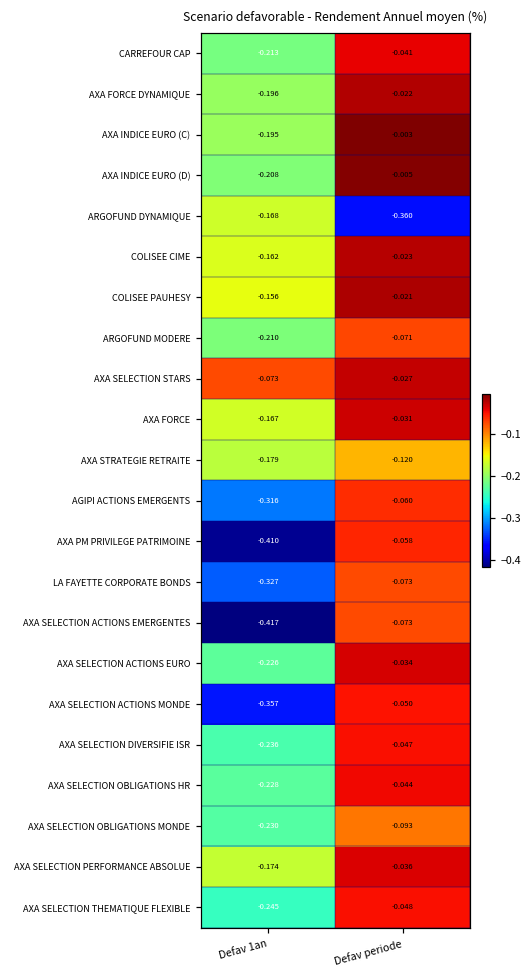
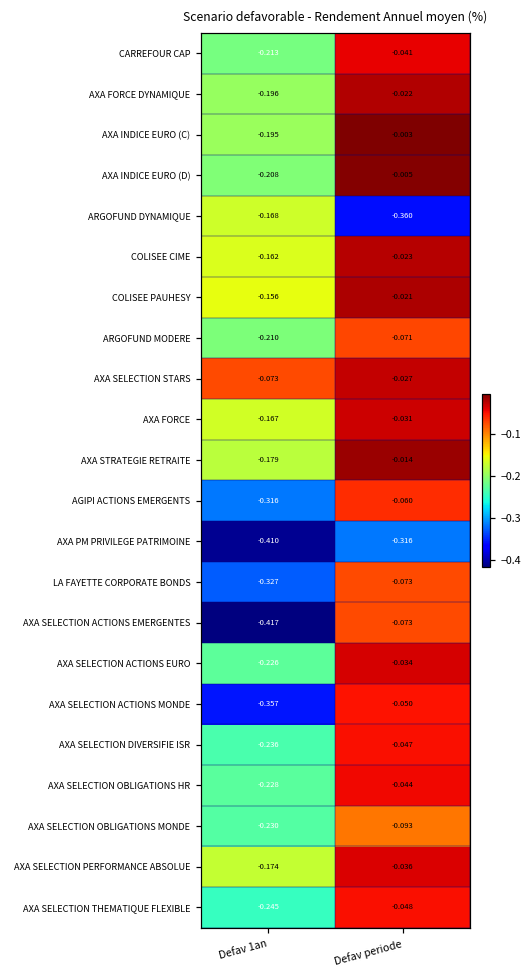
AXA STRATEGIE RETRAITE, Defav periode: -0.120 -> -0.014
AXA PM PRIVILEGE PATRIMOINE, Defav periode: -0.058 -> -0.316
